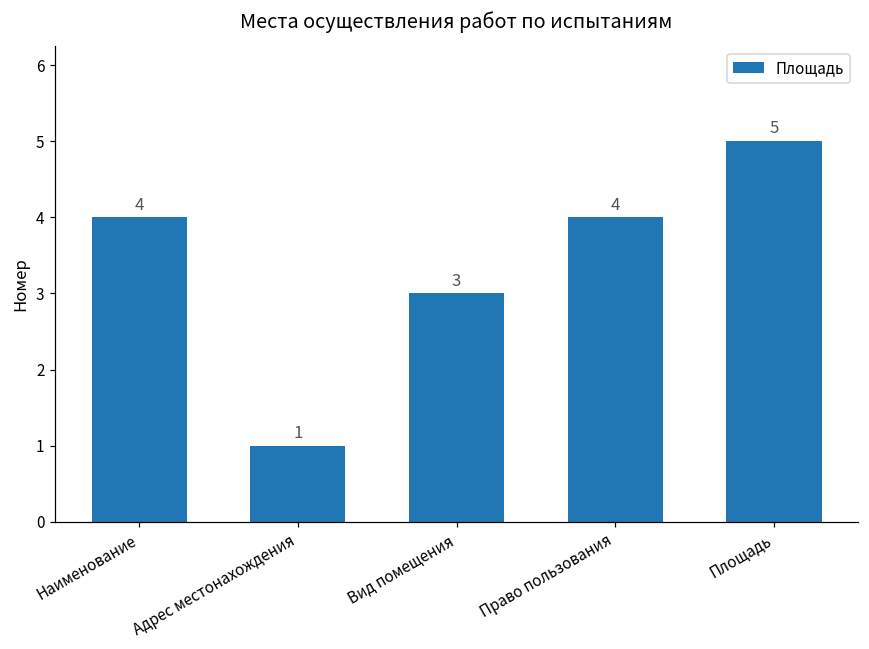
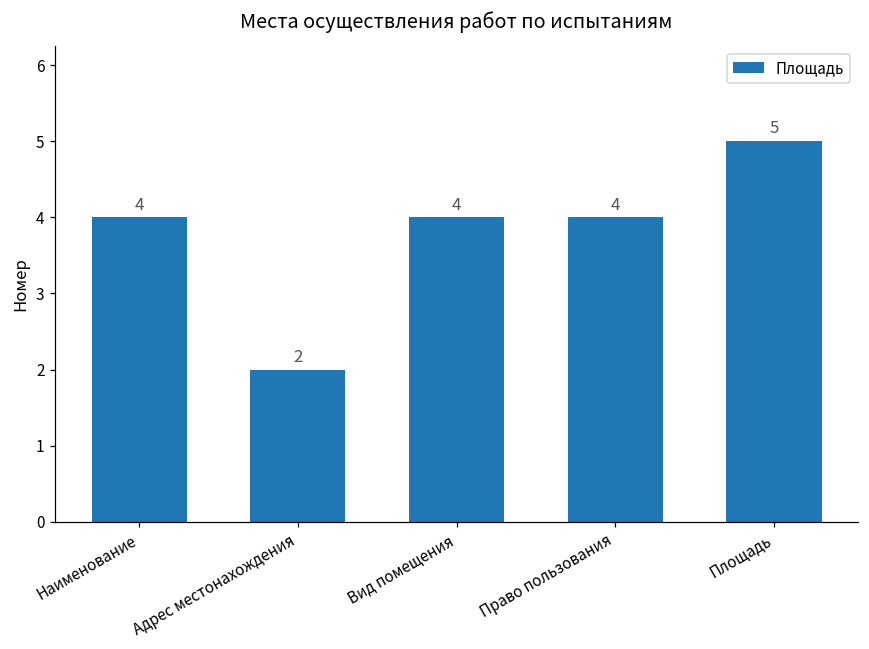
Адрес местонахождения: 1 -> 2
Вид помещения: 3 -> 4
